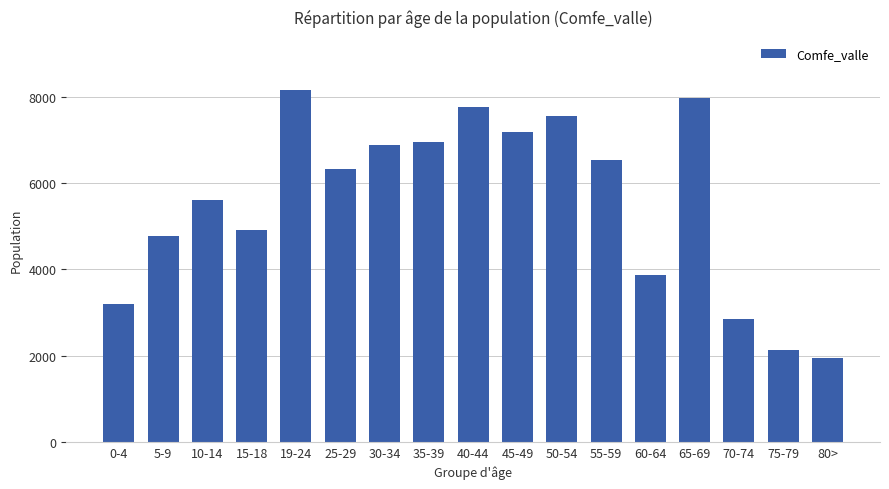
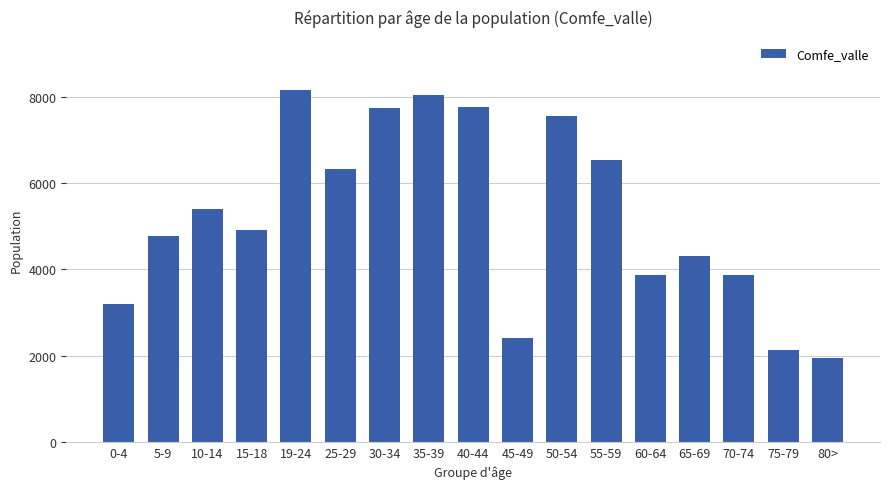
10-14: 5600 -> 5400
30-34: 6900 -> 7700
35-39: 7000 -> 8100
45-49: 7200 -> 2400
65-69: 8000 -> 4300
70-74: 2900 -> 3900
